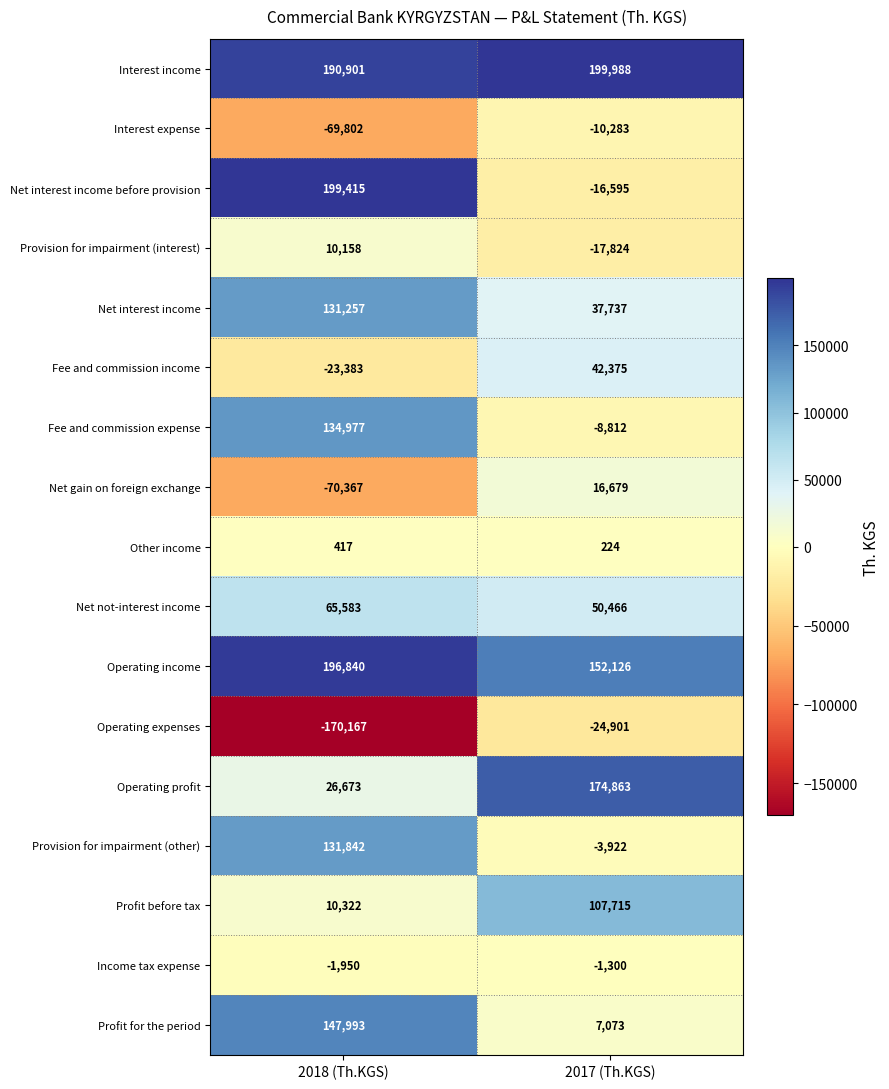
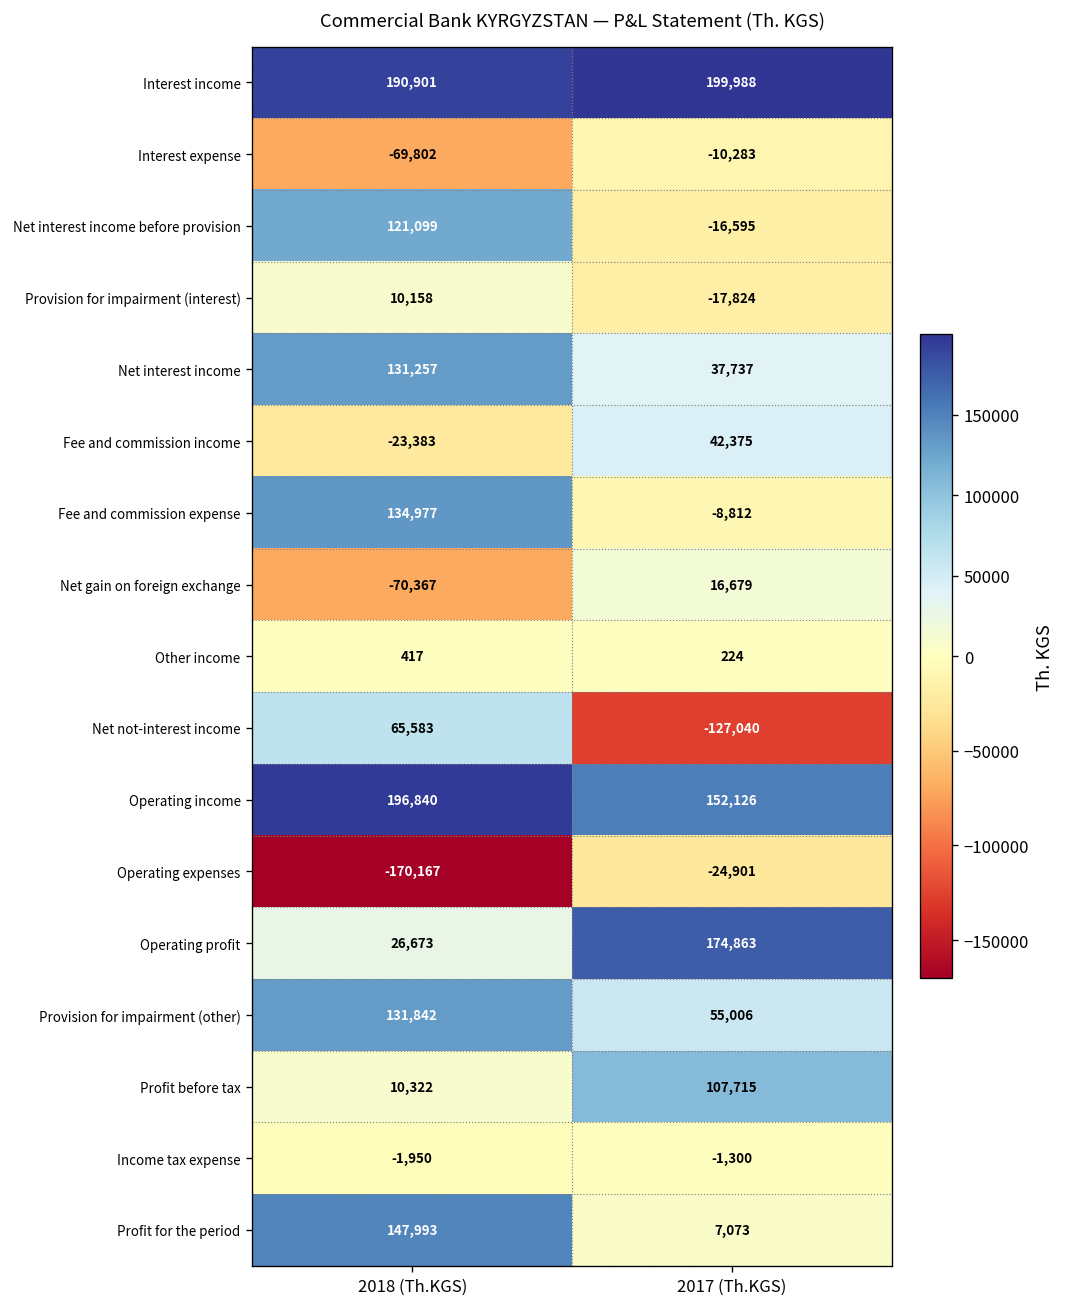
Net interest income before provision, 2018 (Th.KGS): 199,415 -> 121,099
Net not-interest income, 2017 (Th.KGS): 50,466 -> -127,040
Provision for impairment (other), 2017 (Th.KGS): -3,922 -> 55,006
